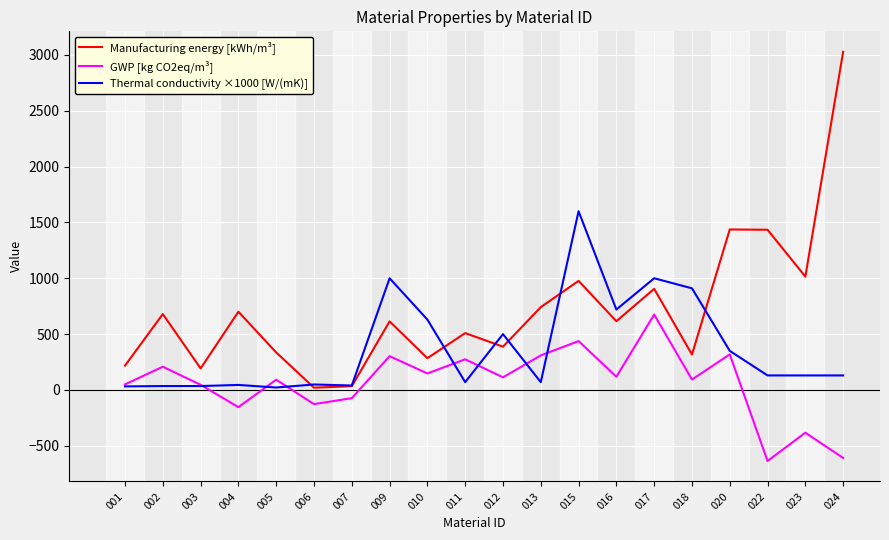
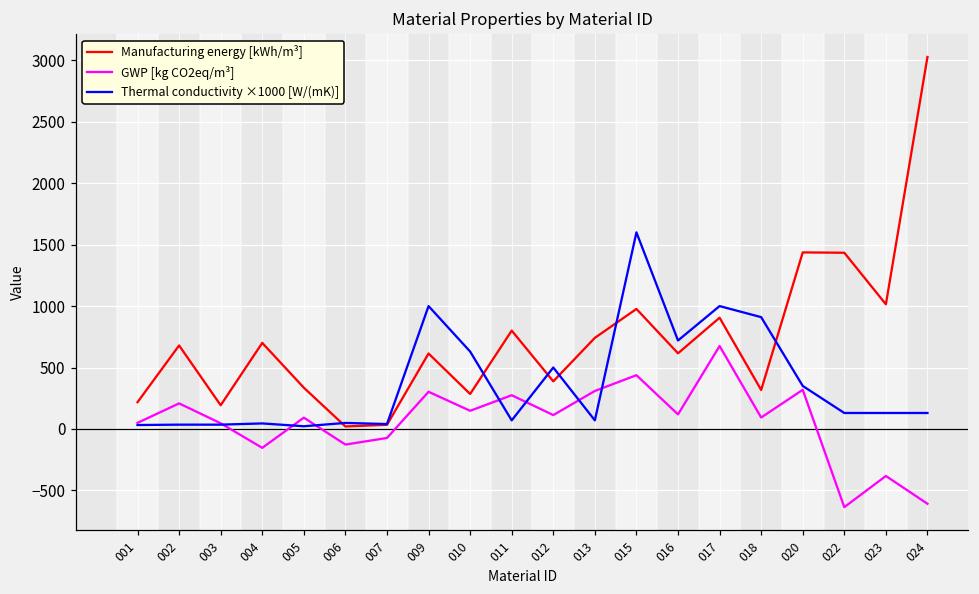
Manufacturing energy [kWh/m³], 011: 510 -> 800
